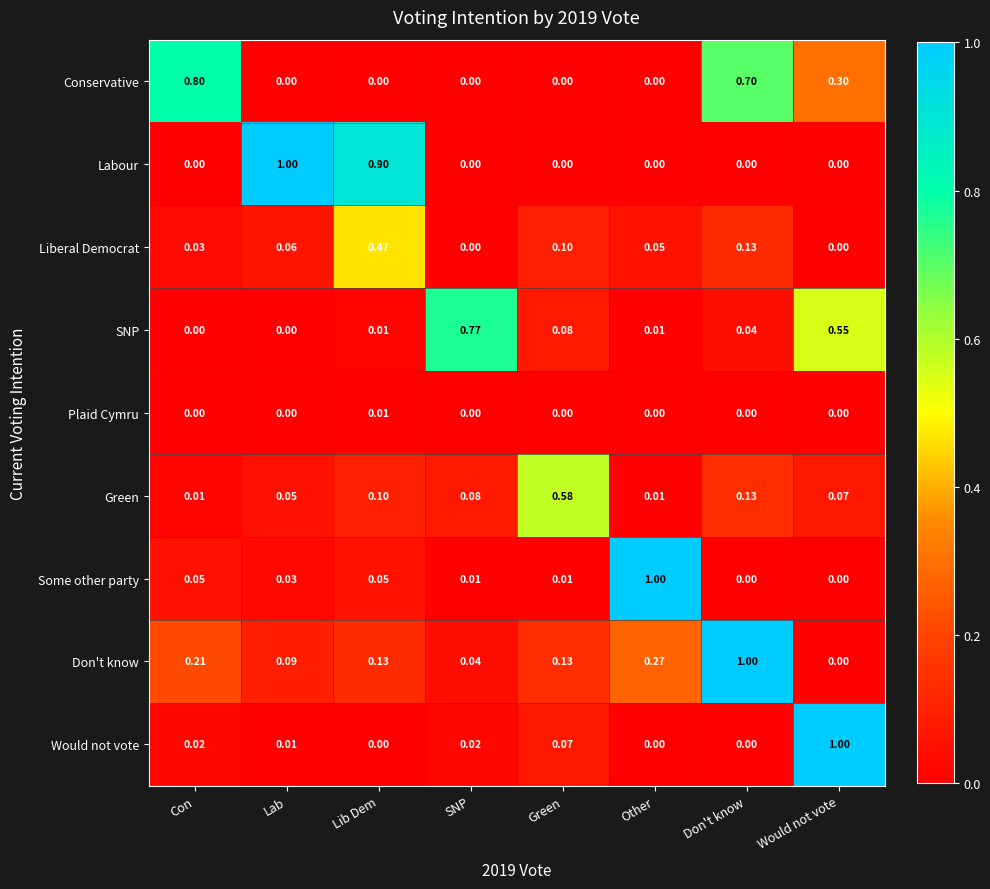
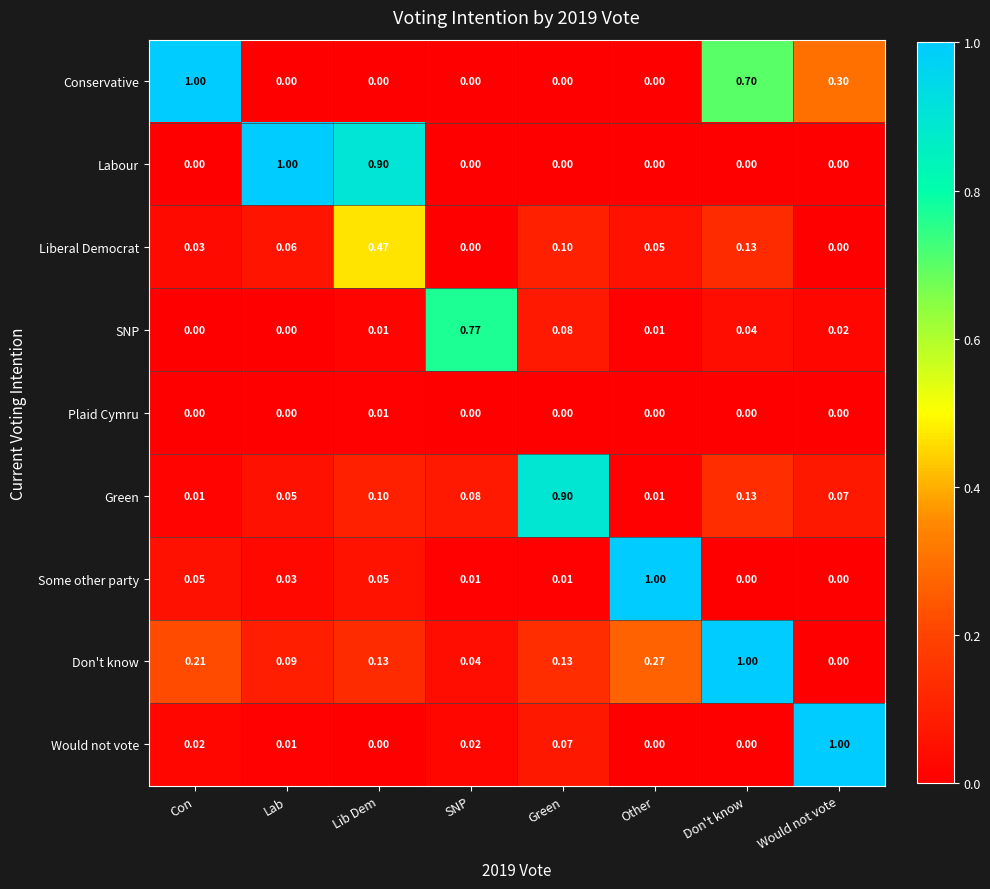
Conservative, Con: 0.80 -> 1.00
SNP, Would not vote: 0.55 -> 0.02
Green, Green: 0.58 -> 0.90
